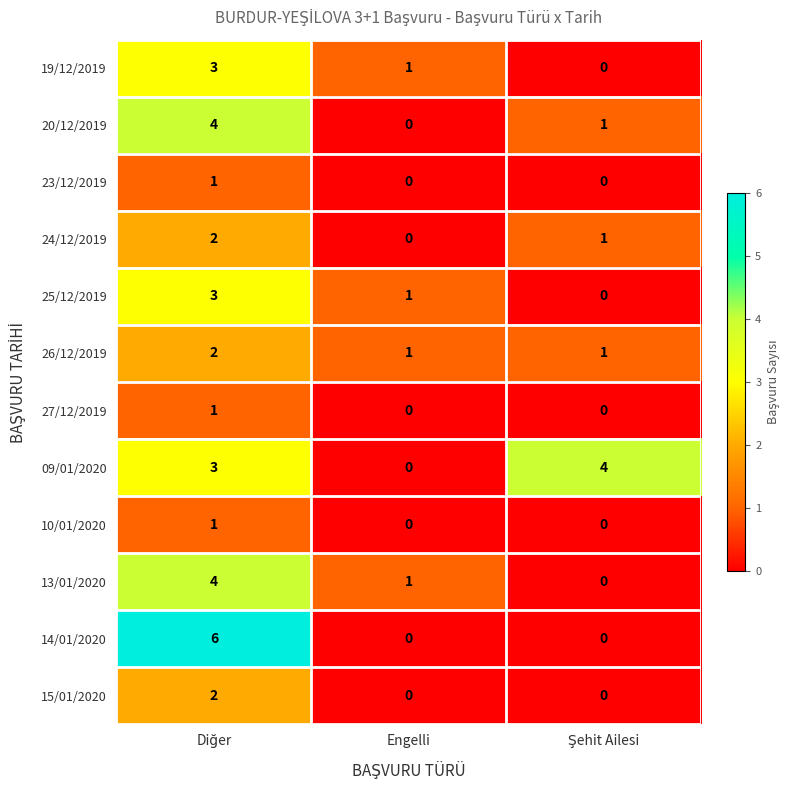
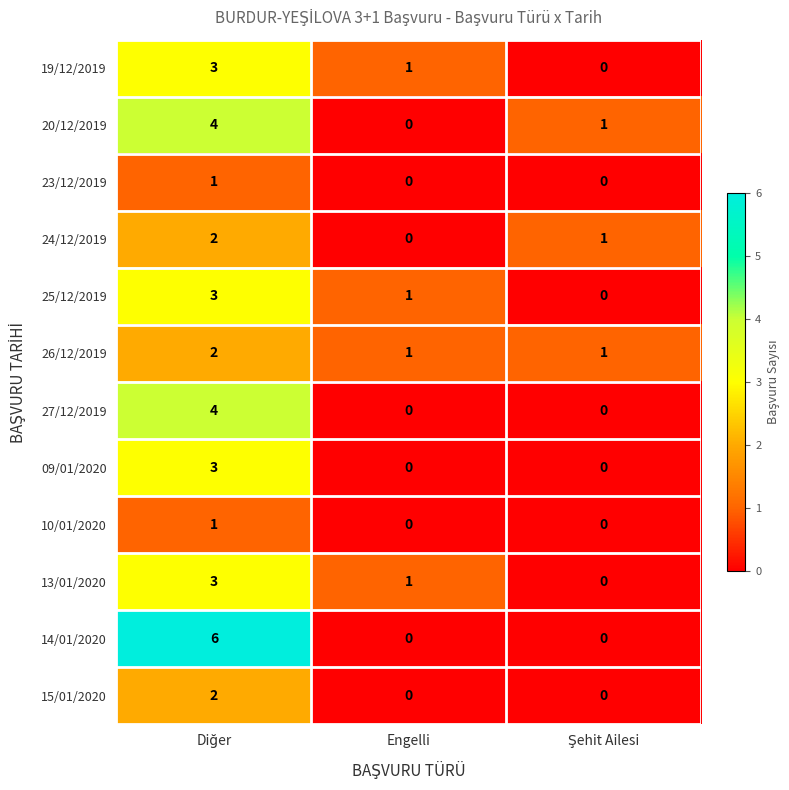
27/12/2019, Diğer: 1 -> 4
09/01/2020, Şehit Ailesi: 4 -> 0
13/01/2020, Diğer: 4 -> 3
